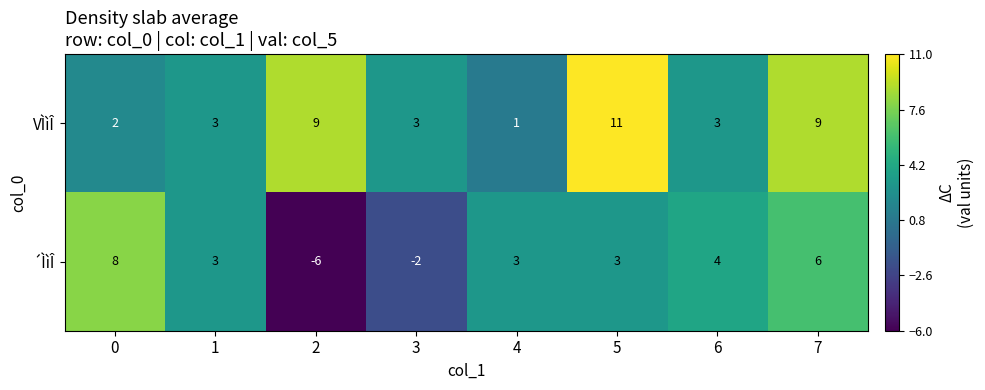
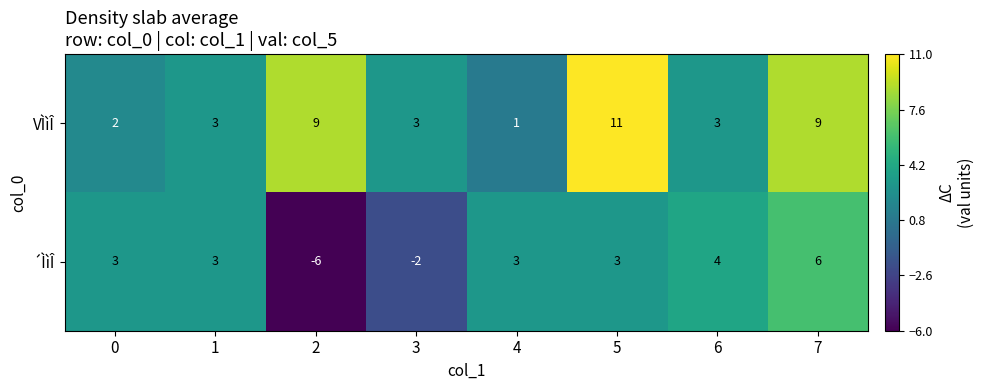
´ÌìÎ, 0: 8 -> 3
